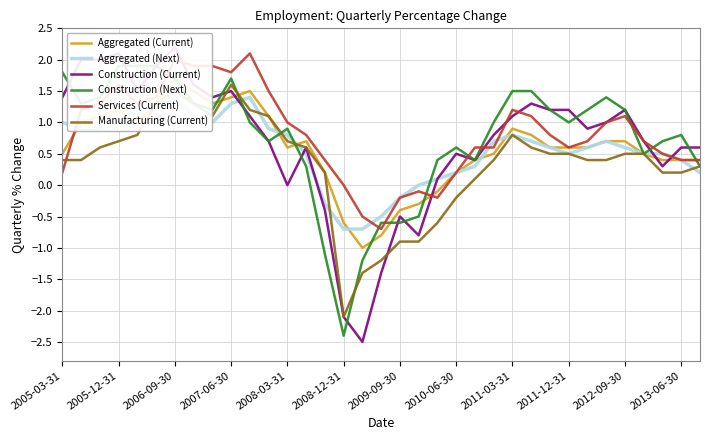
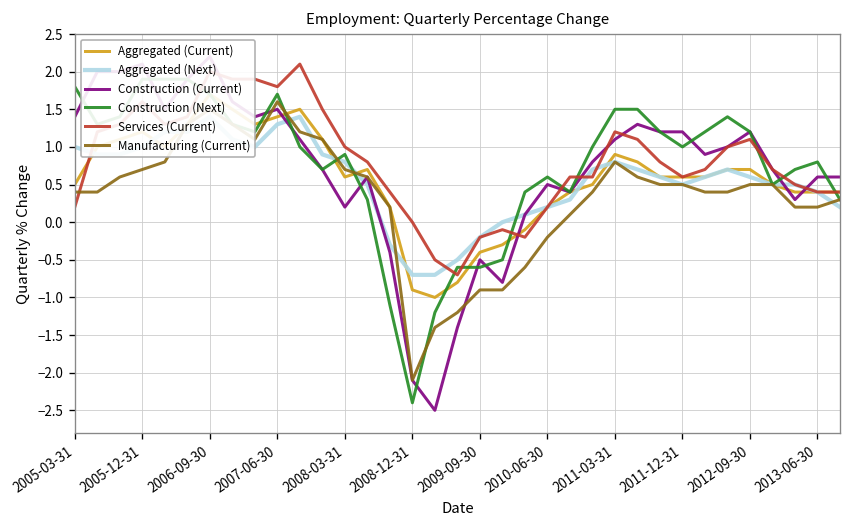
Construction (Current), 2008-03-31: 0.0 -> 0.2
Aggregated (Current), 2008-12-31: -0.6 -> -0.9
